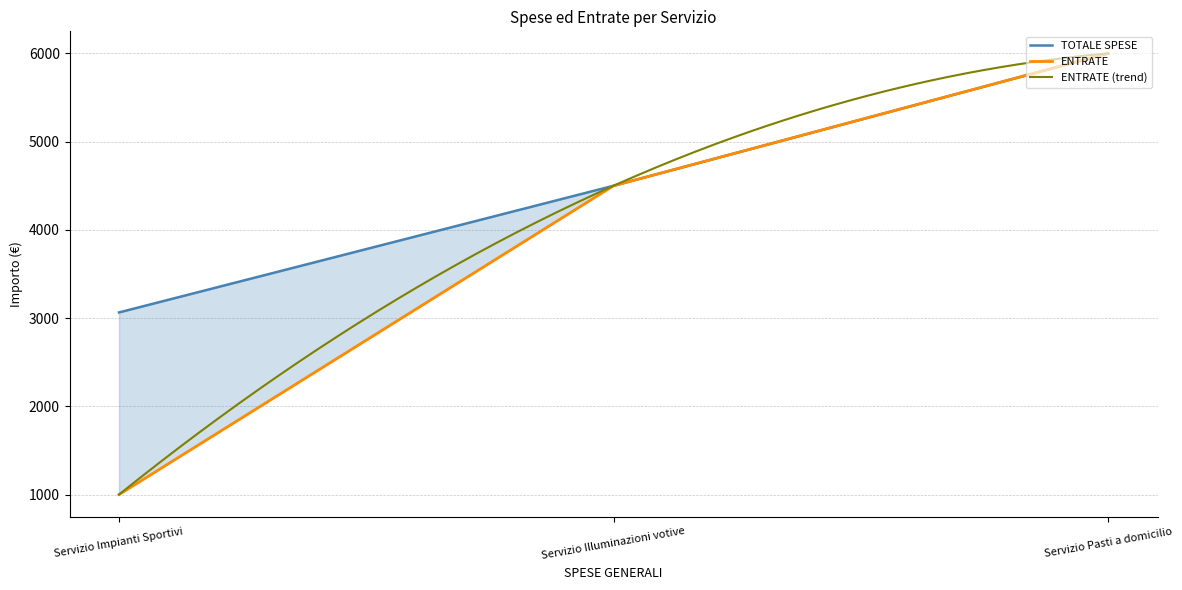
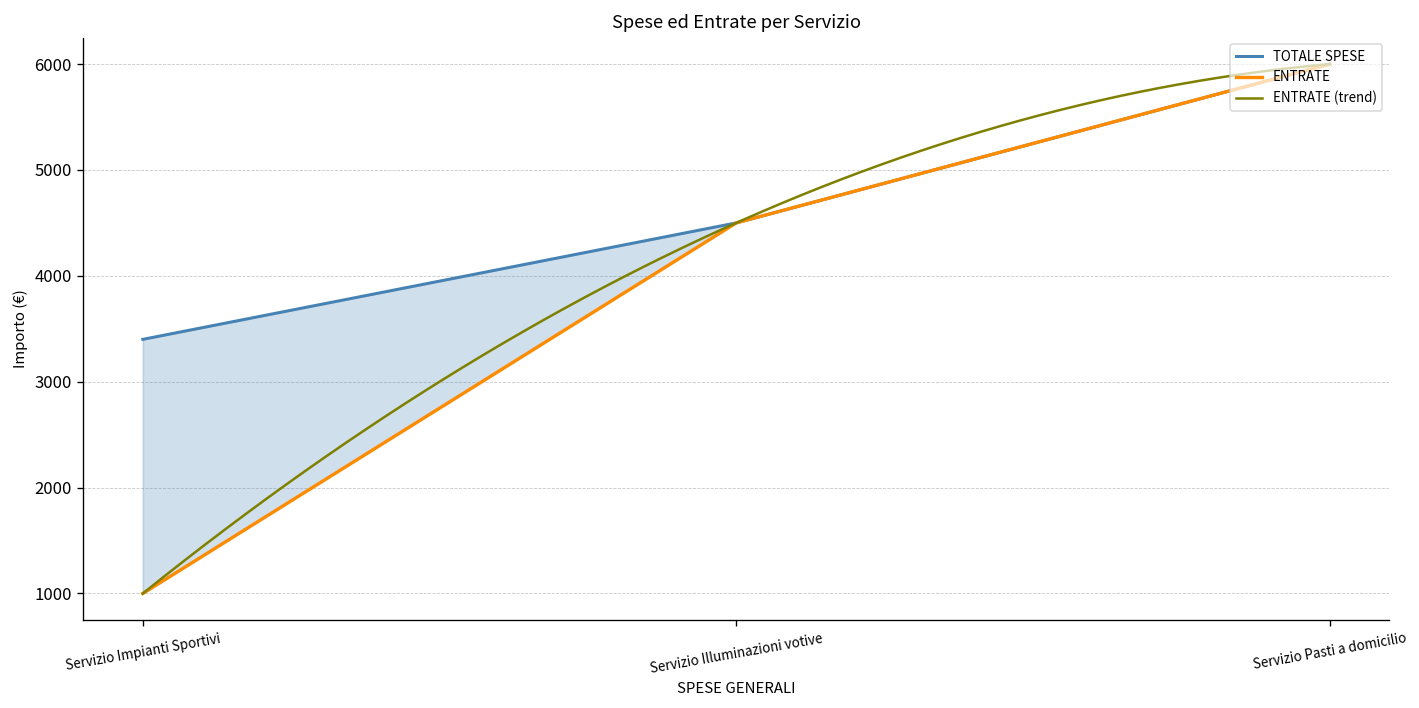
TOTALE SPESE, Servizio Impianti Sportivi: 3100 -> 3400
